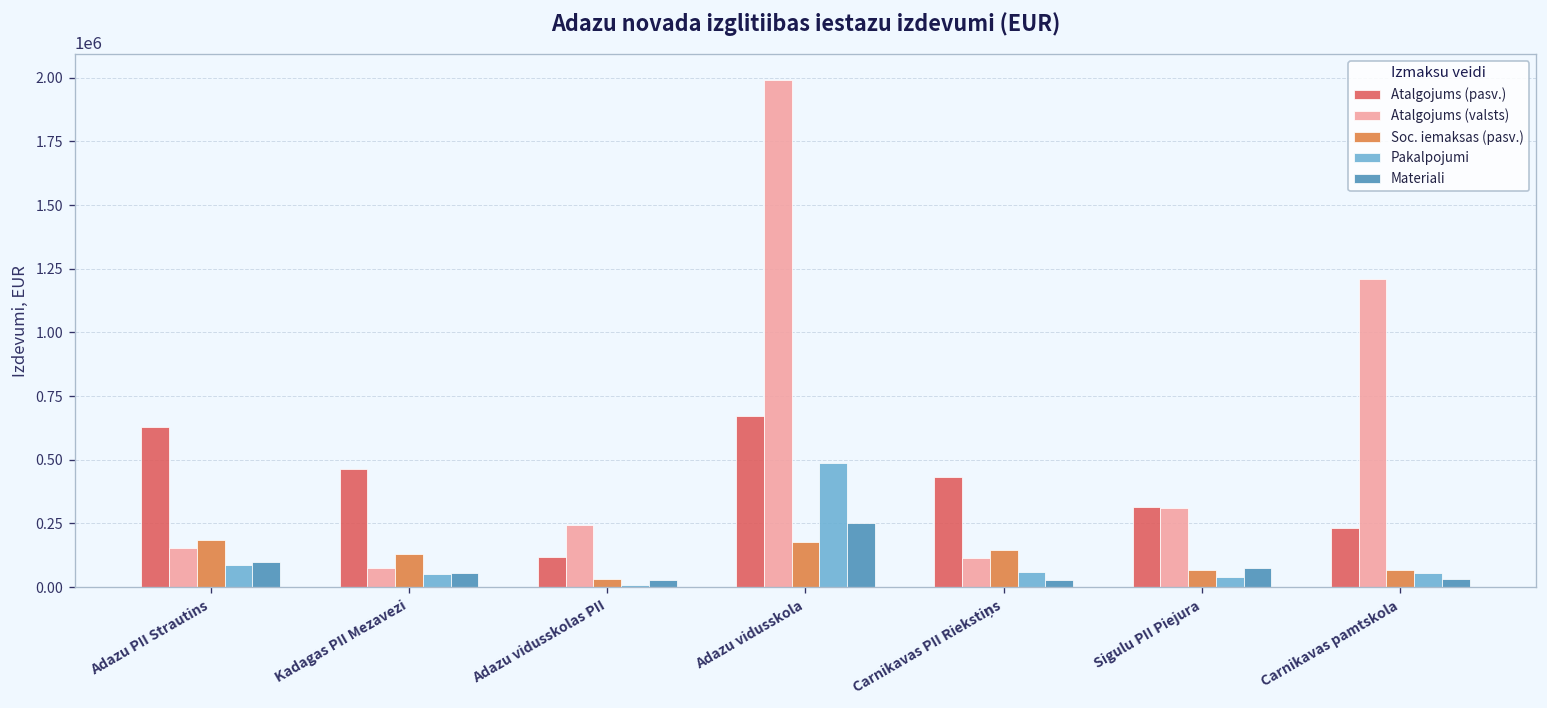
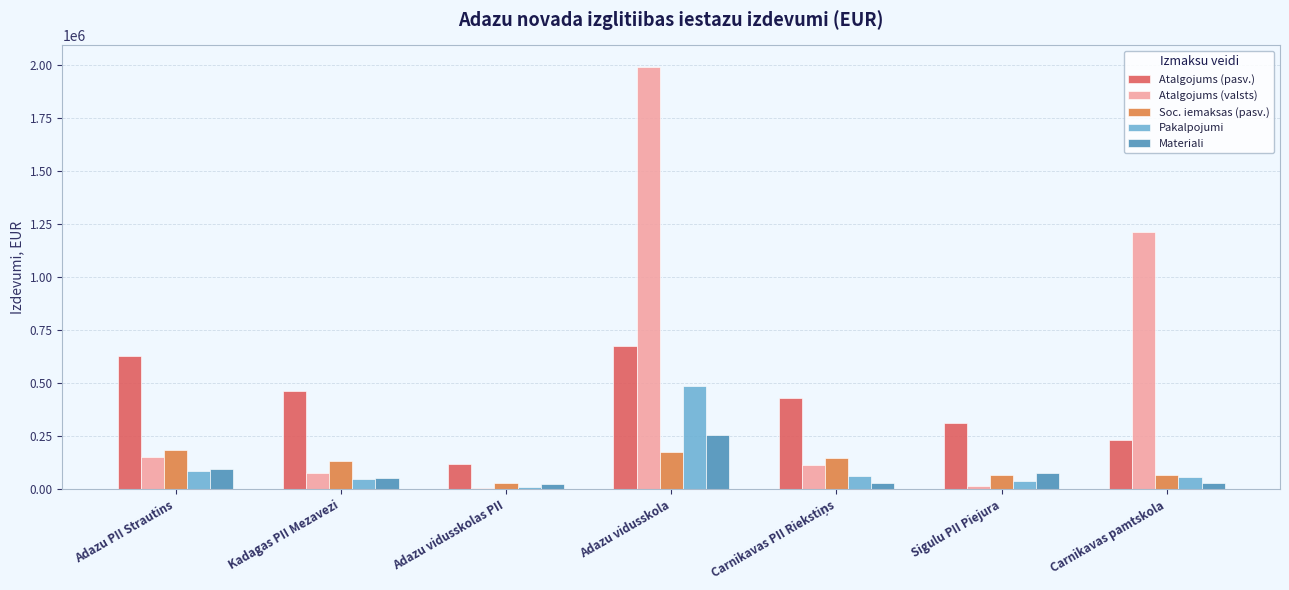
Atalgojums (valsts), Adazu vidusskolas PII: 240000 -> 10000
Atalgojums (valsts), Sigulu PII Piejura: 310000 -> 20000
